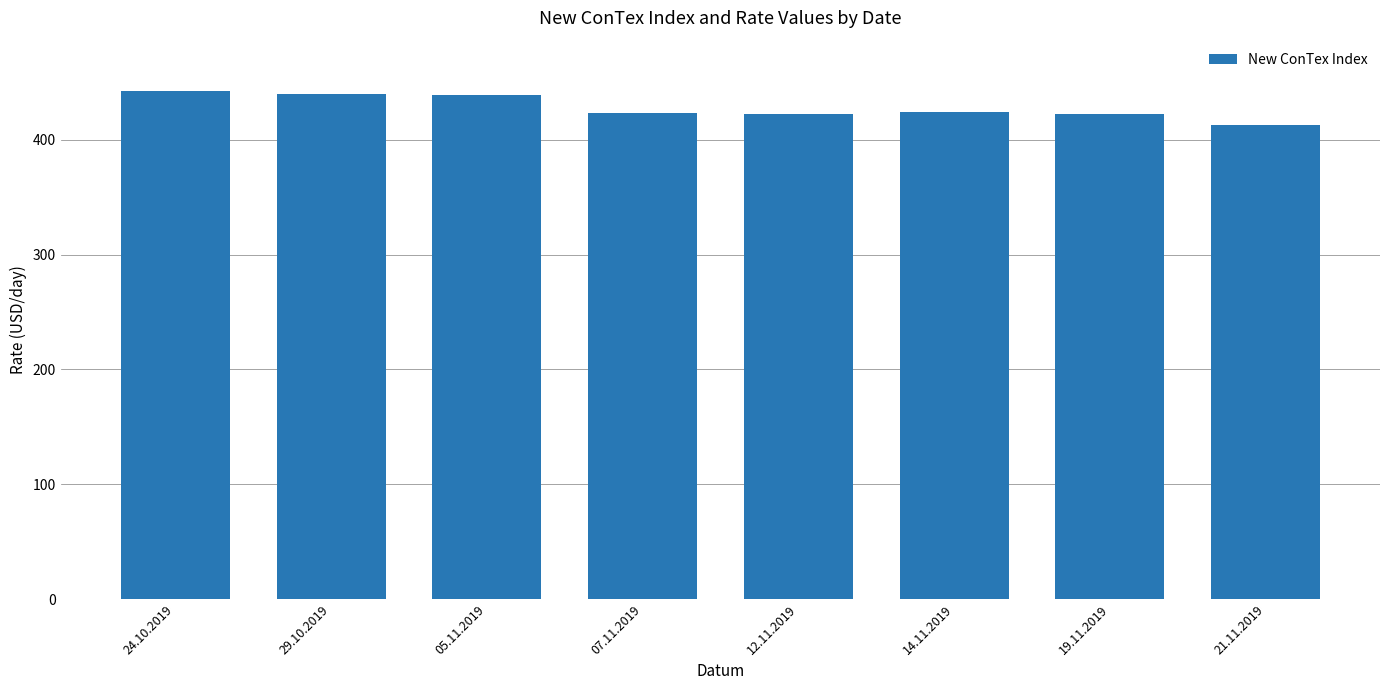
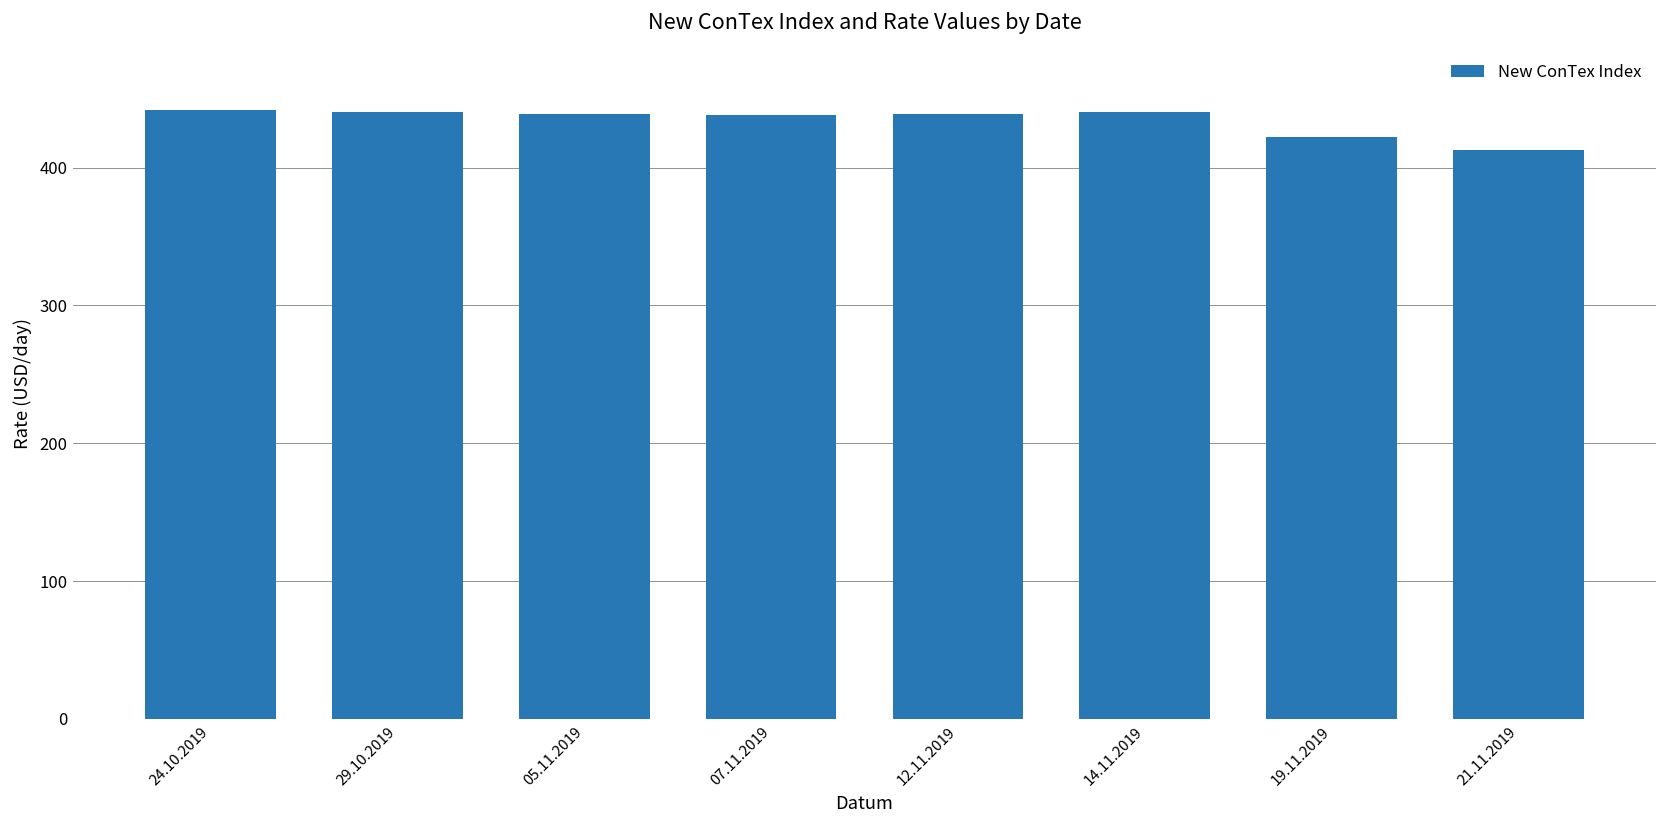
07.11.2019: 423 -> 438
12.11.2019: 422 -> 439
14.11.2019: 424 -> 440
